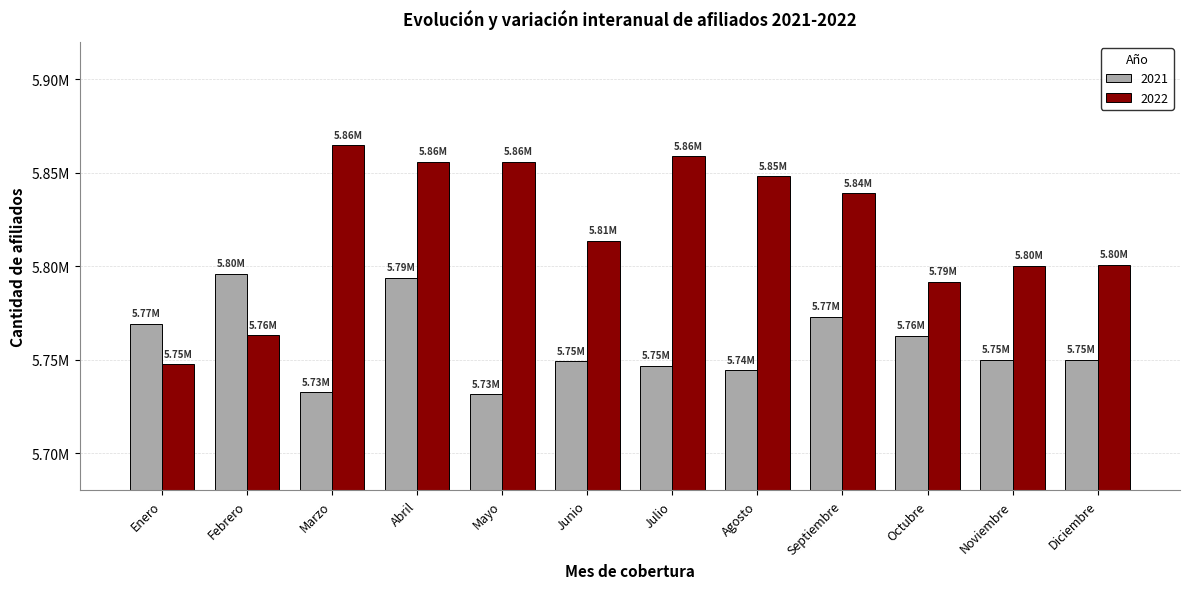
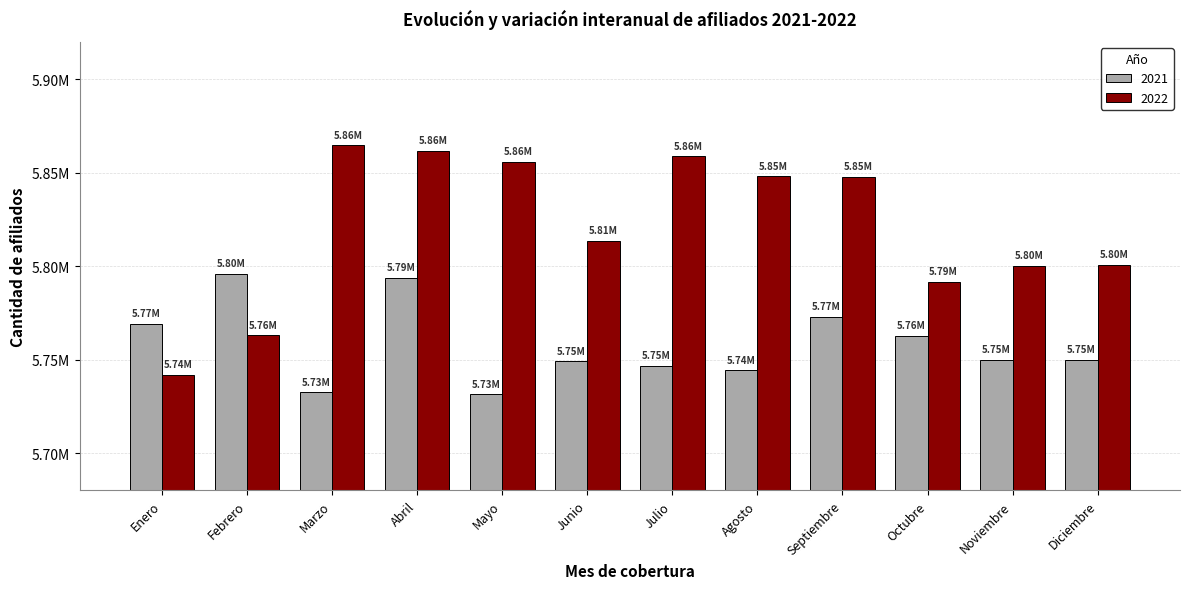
2022, Enero: 5.75M -> 5.74M
2022, Abril: 5856000 -> 5862000
2022, Septiembre: 5.84M -> 5.85M
